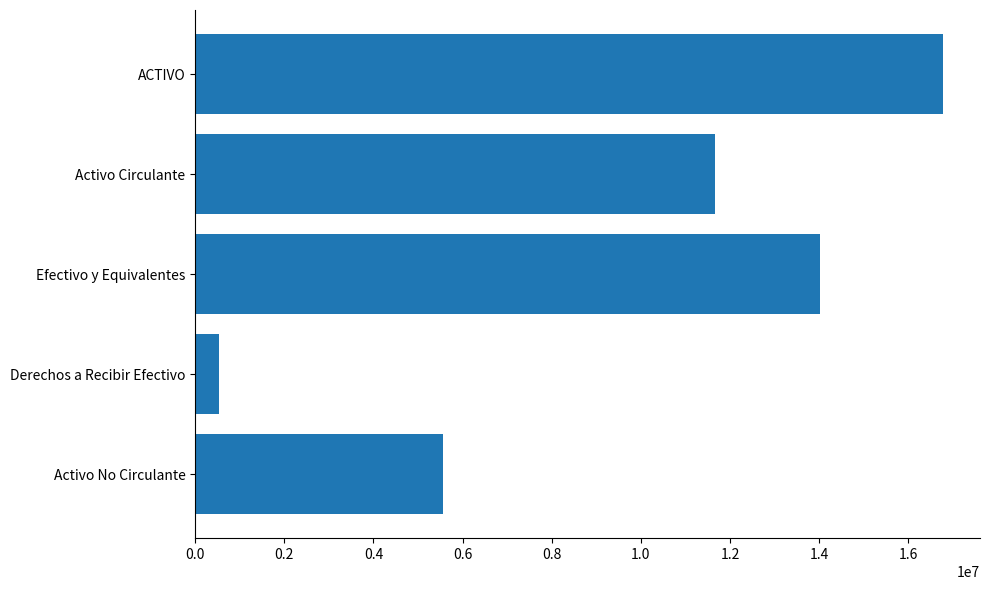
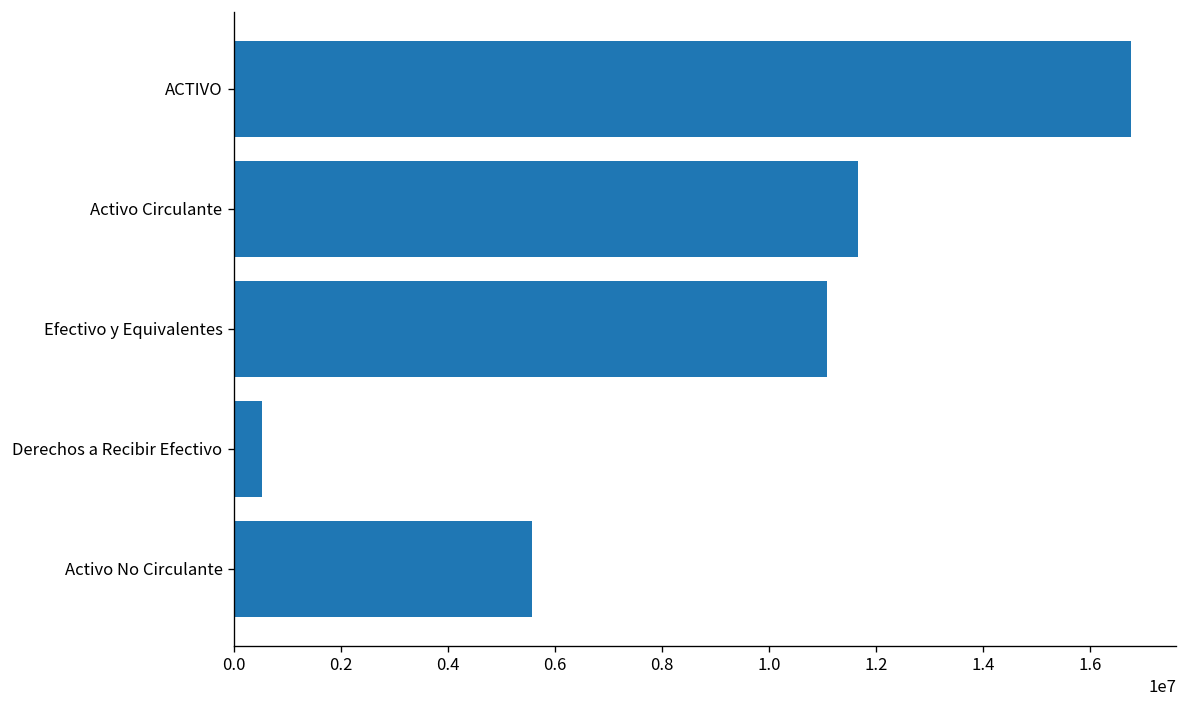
Efectivo y Equivalentes: 14000000 -> 11100000
